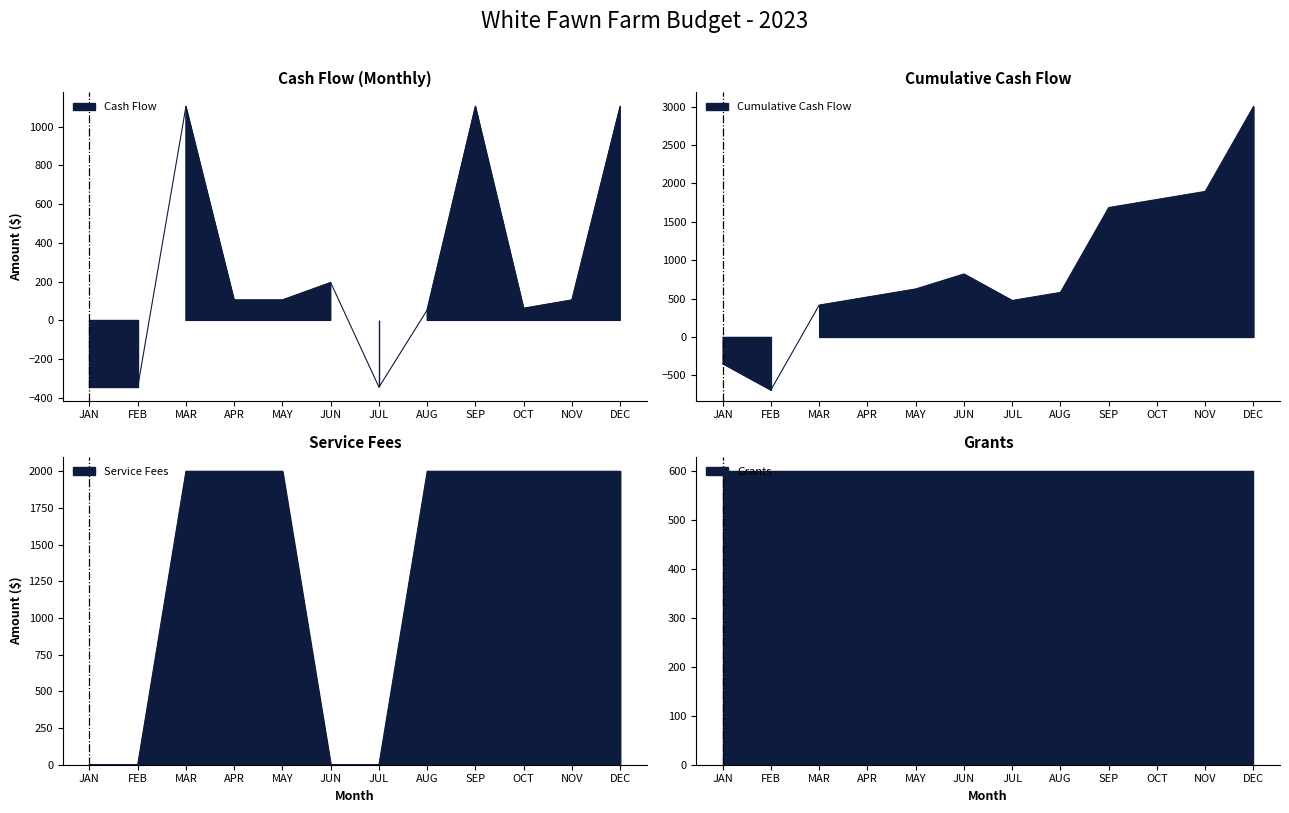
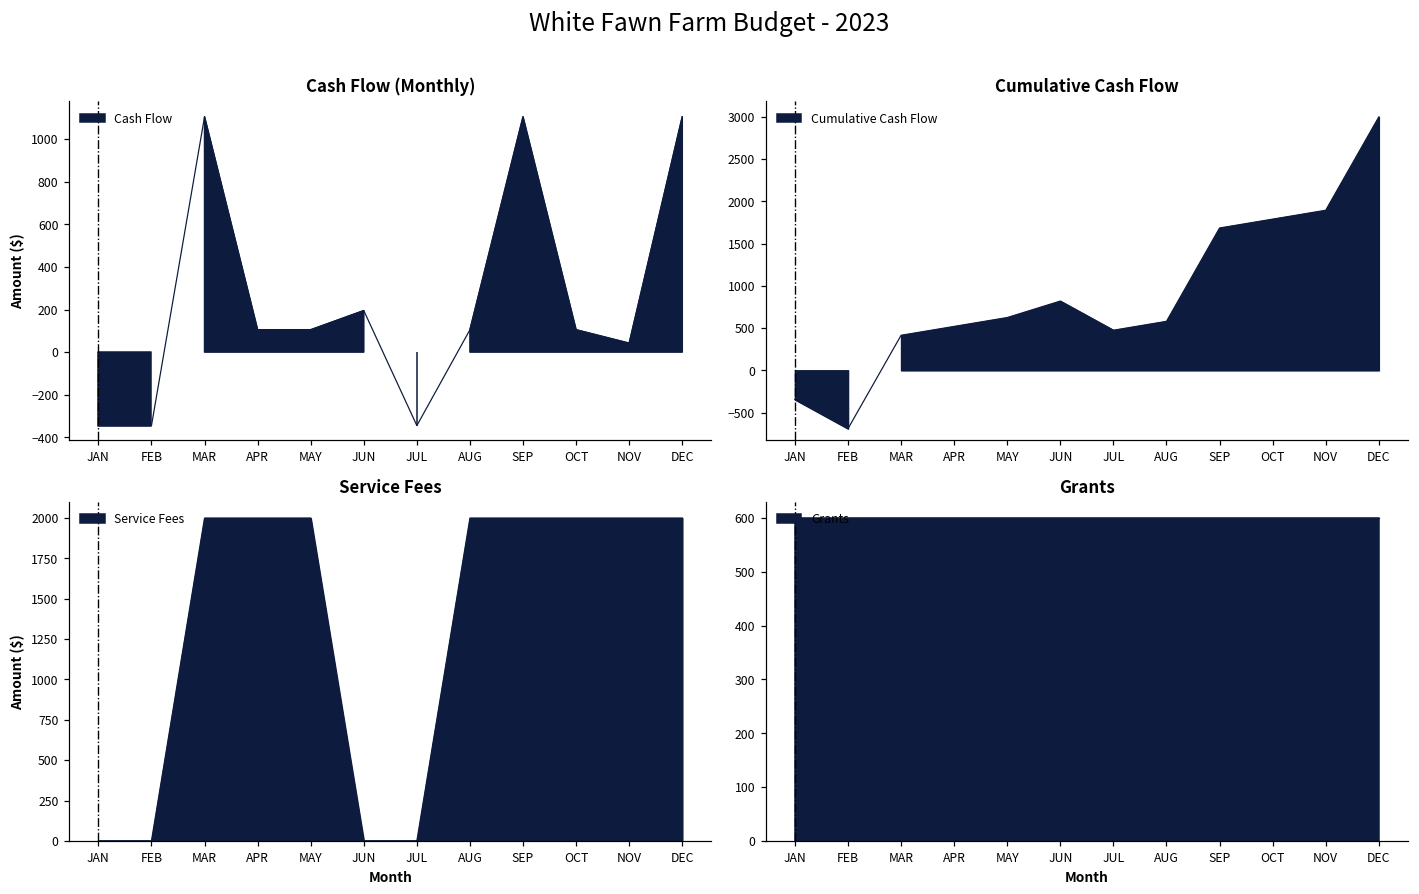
Cash Flow (Monthly), AUG: 50 -> 110
Cash Flow (Monthly), OCT: 60 -> 110
Cash Flow (Monthly), NOV: 110 -> 40
